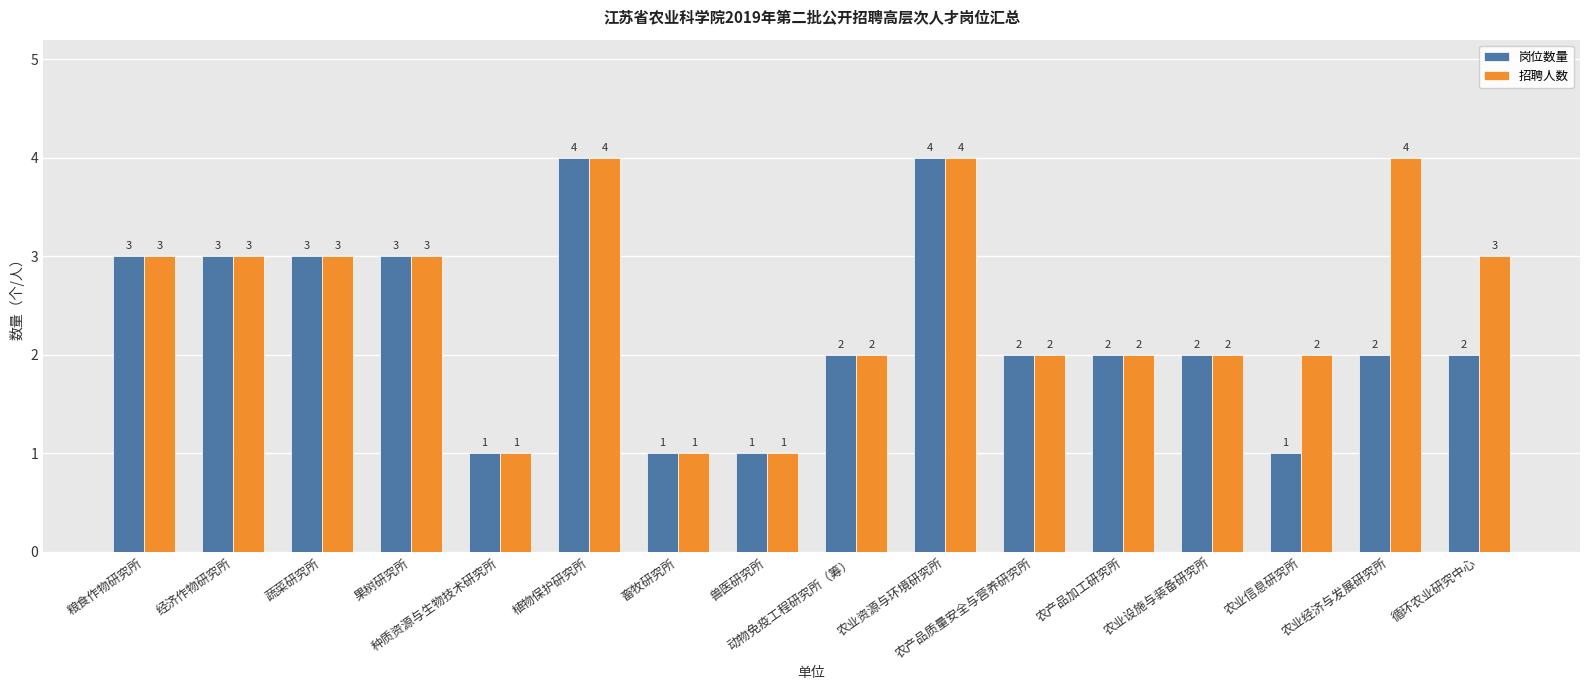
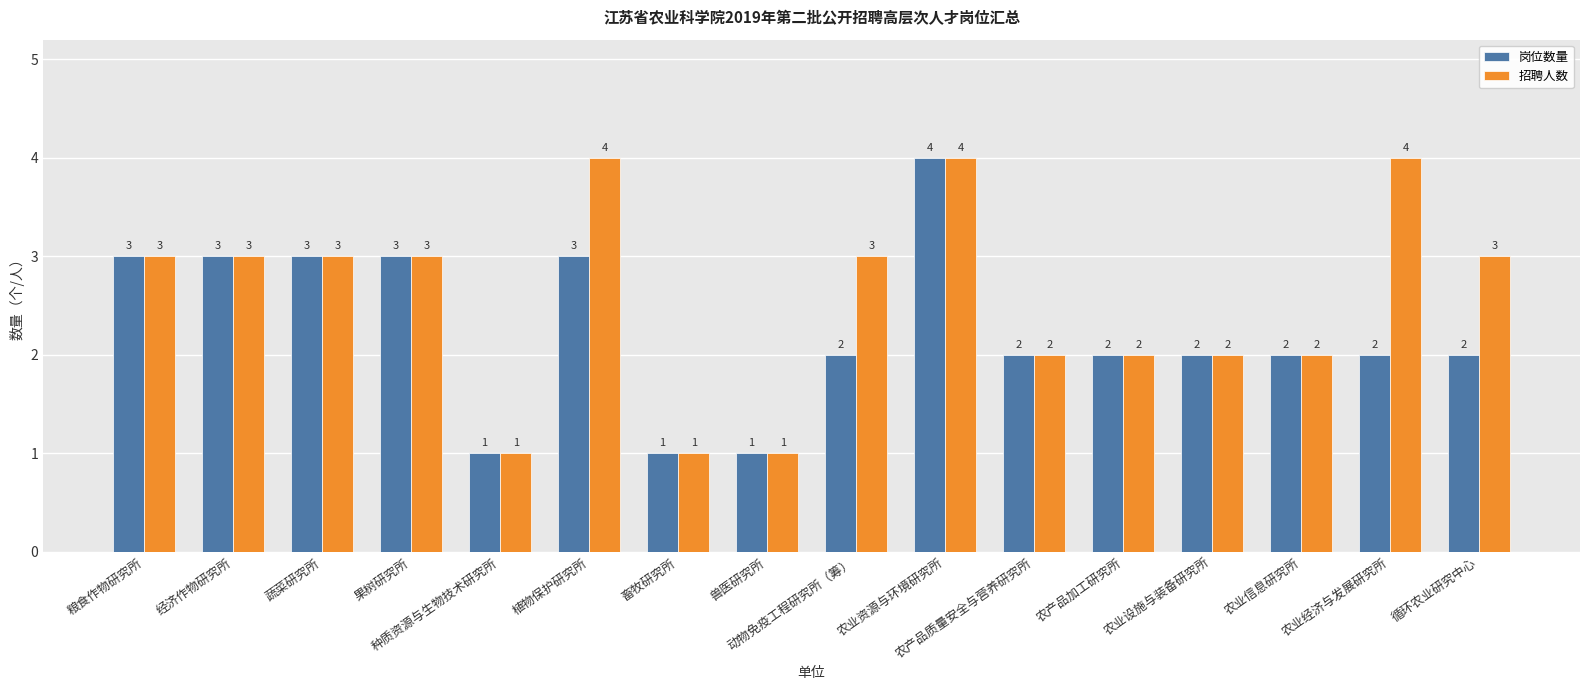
岗位数量, 植物保护研究所: 4 -> 3
招聘人数, 动物免疫工程研究所（筹）: 2 -> 3
岗位数量, 农业信息研究所: 1 -> 2
